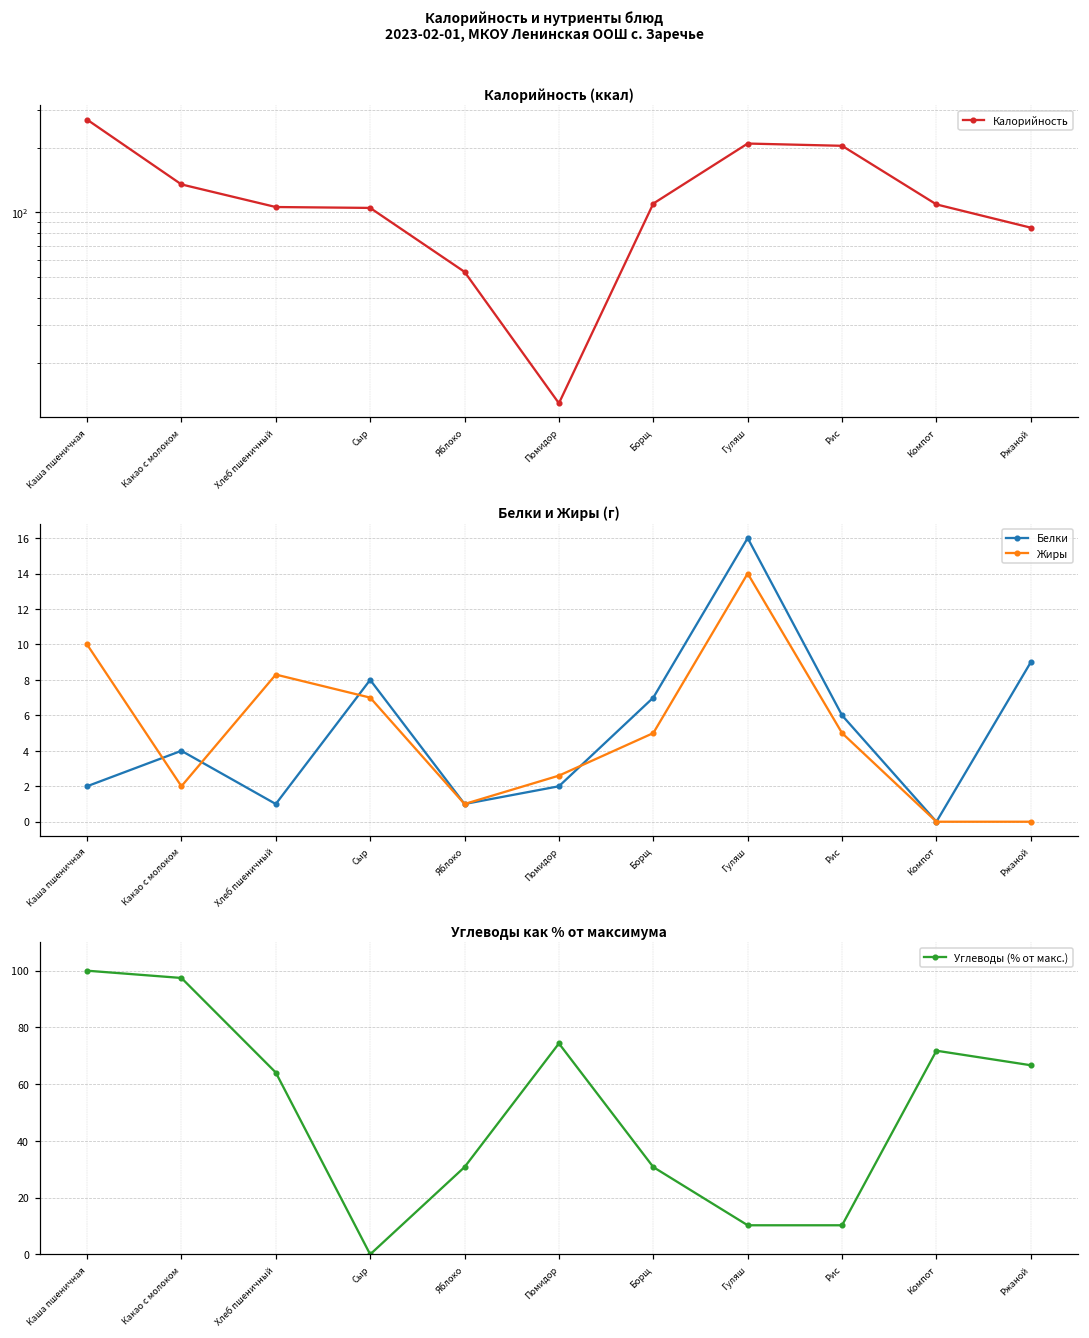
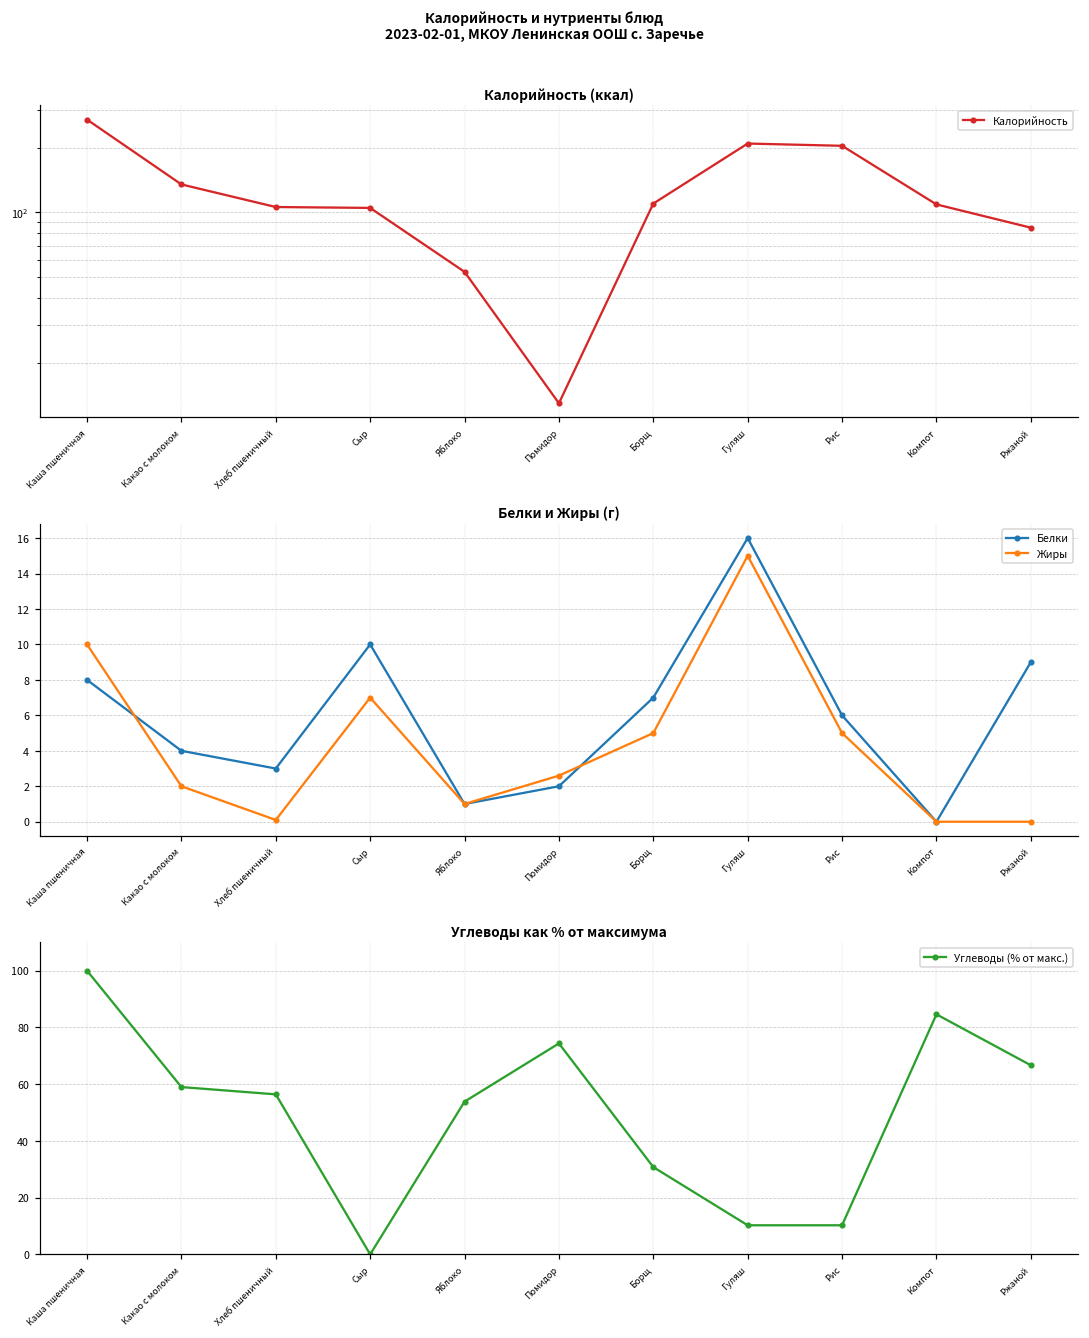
Белки и Жиры (г), Белки, Каша пшеничная: 2 -> 8
Белки и Жиры (г), Белки, Хлеб пшеничный: 1 -> 3
Белки и Жиры (г), Жиры, Хлеб пшеничный: 8.3 -> 0.1
Белки и Жиры (г), Белки, Сыр: 8 -> 10
Белки и Жиры (г), Жиры, Гуляш: 14 -> 15
Углеводы как % от максимума, Какао с молоком: 97 -> 59
Углеводы как % от максимума, Хлеб пшеничный: 64 -> 56
Углеводы как % от максимума, Яблоко: 31 -> 54
Углеводы как % от максимума, Компот: 72 -> 85
